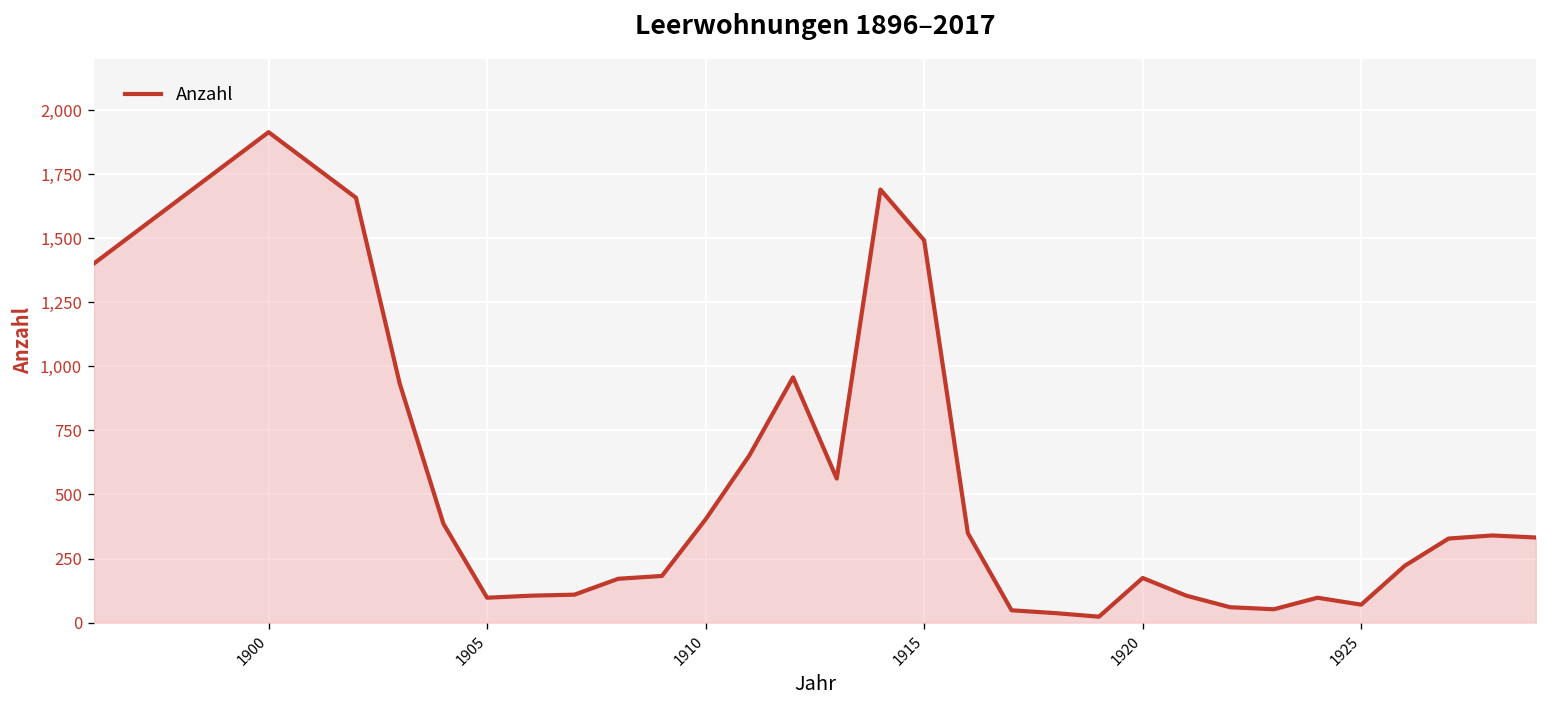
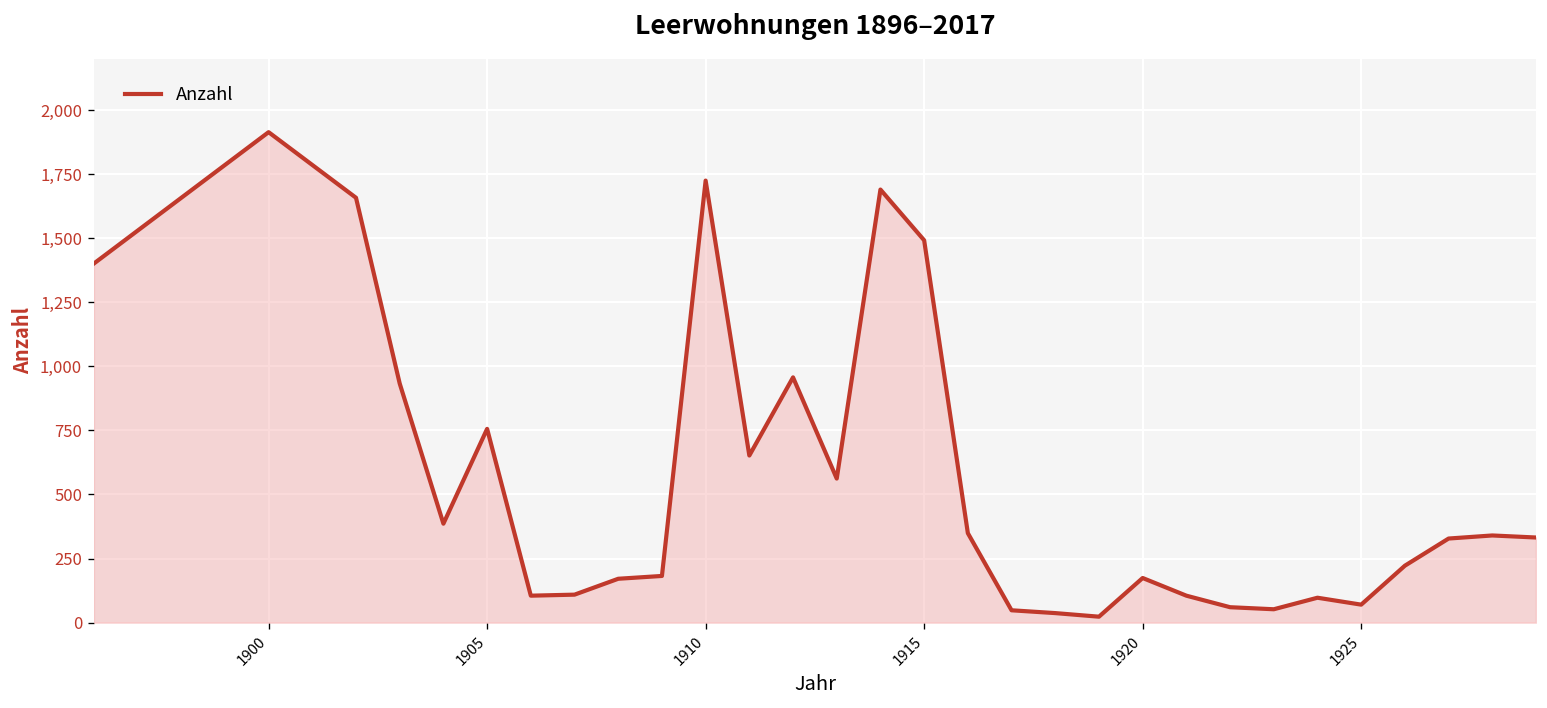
1905: 100 -> 760
1910: 400 -> 1,730
